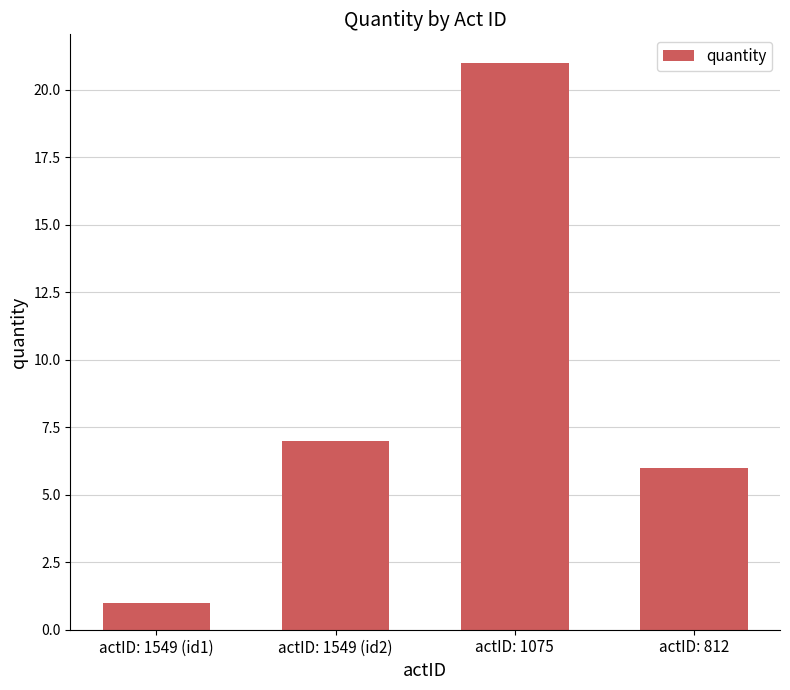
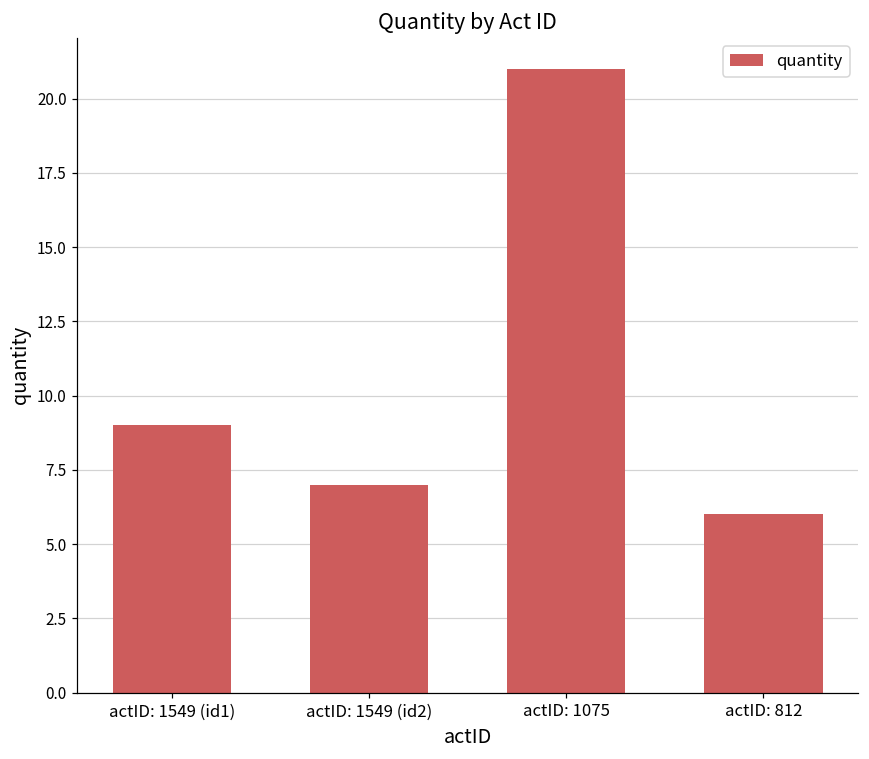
actID: 1549 (id1): 1 -> 9
